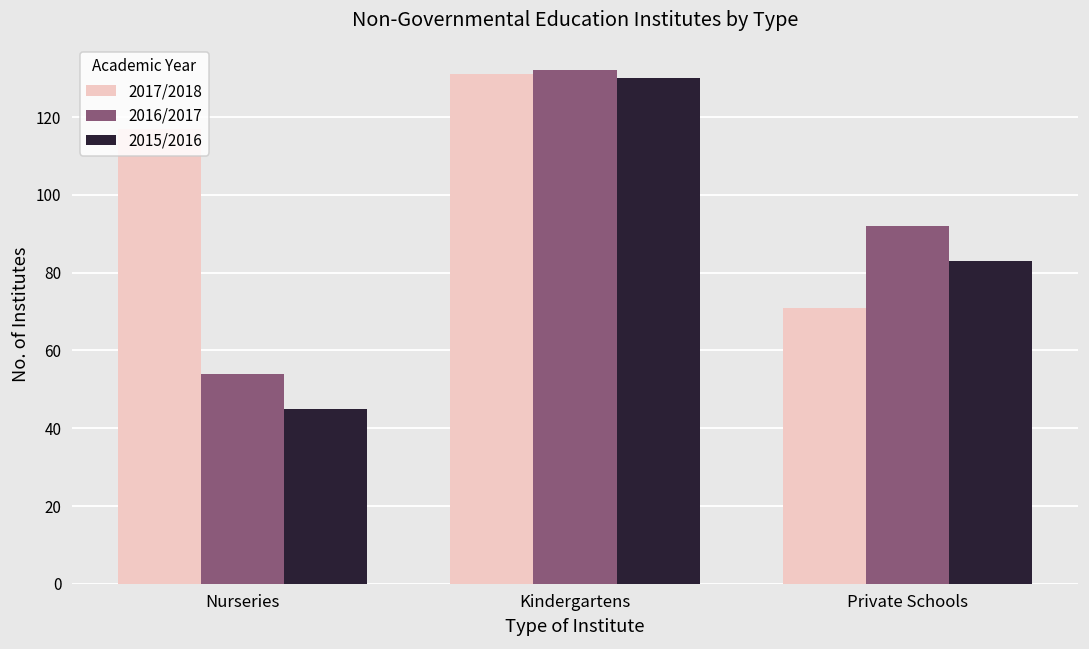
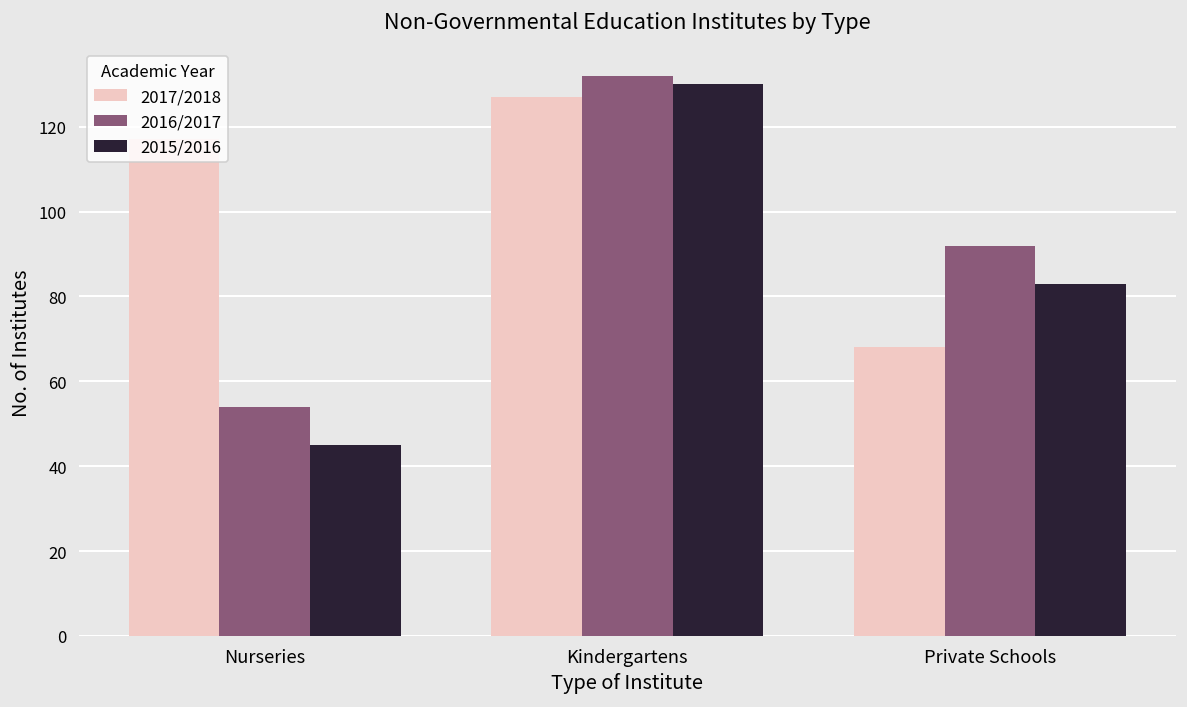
2017/2018, Kindergartens: 131 -> 127
2017/2018, Private Schools: 71 -> 68
